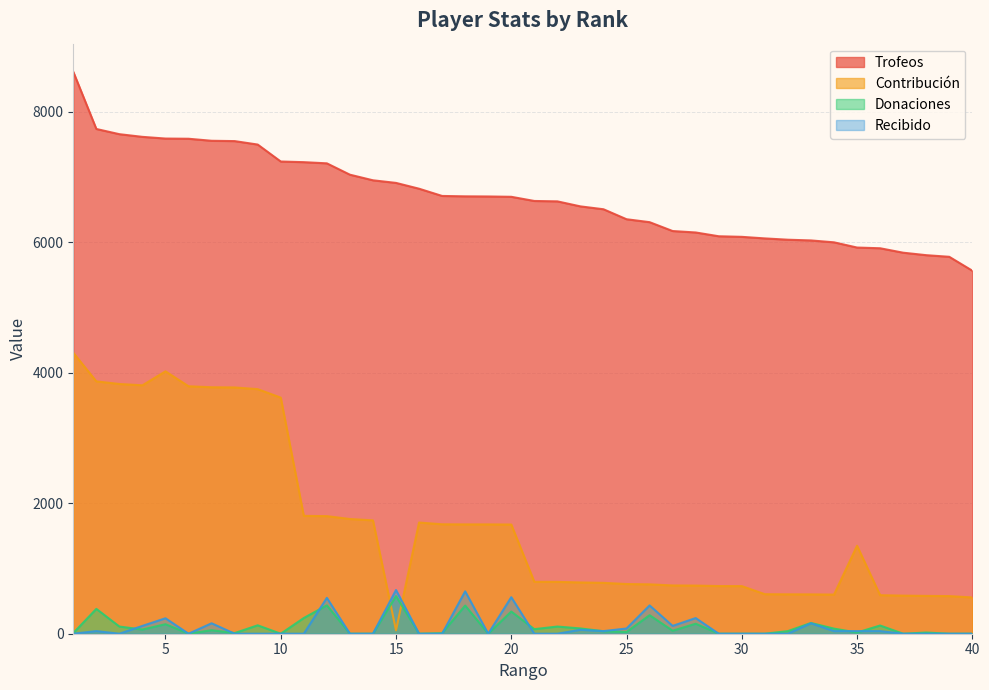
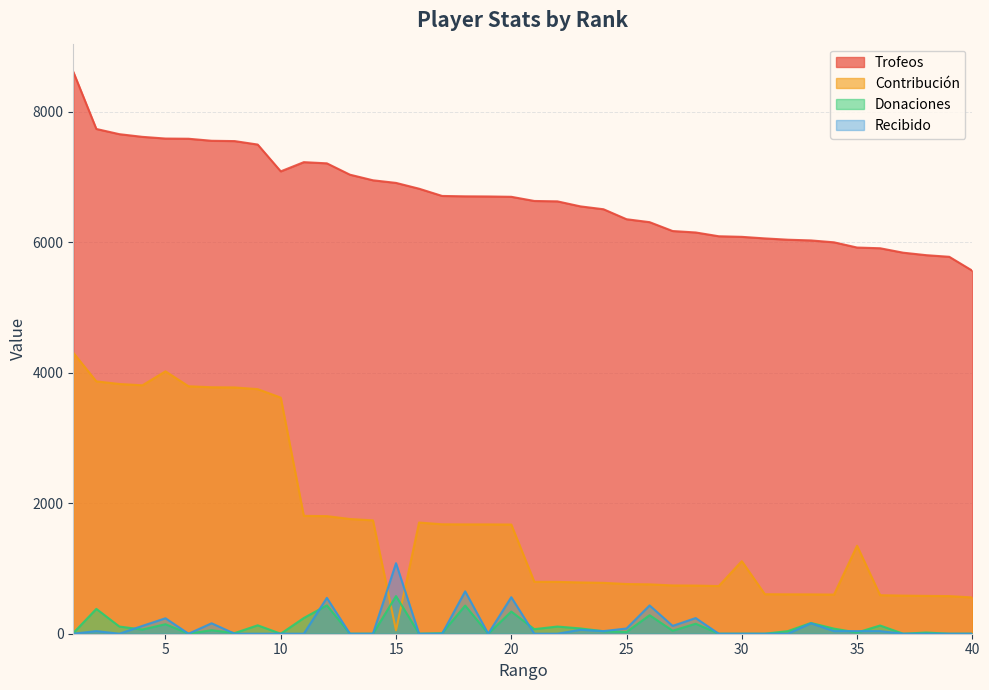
Trofeos, 10: 7200 -> 7100
Recibido, 15: 700 -> 1100
Contribución, 30: 700 -> 1100
